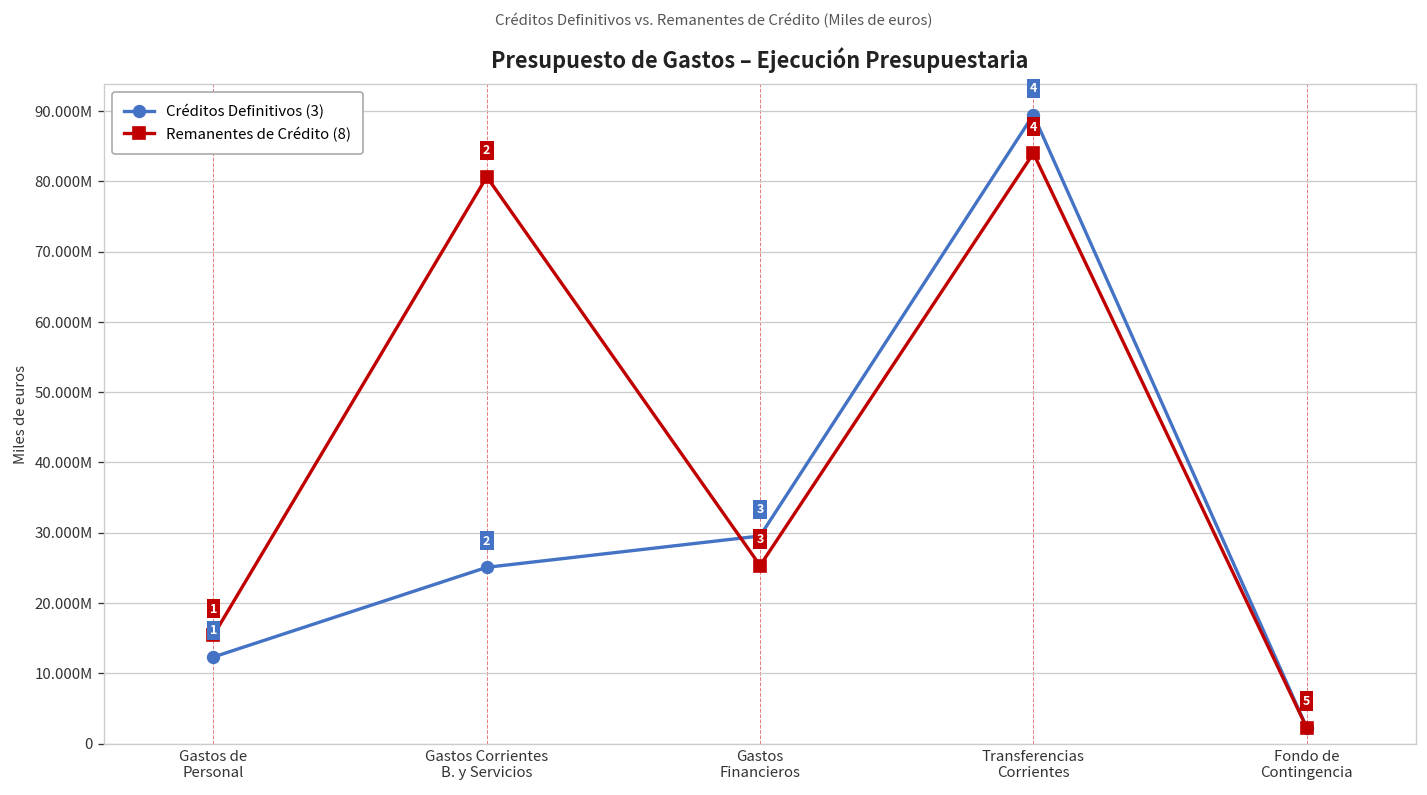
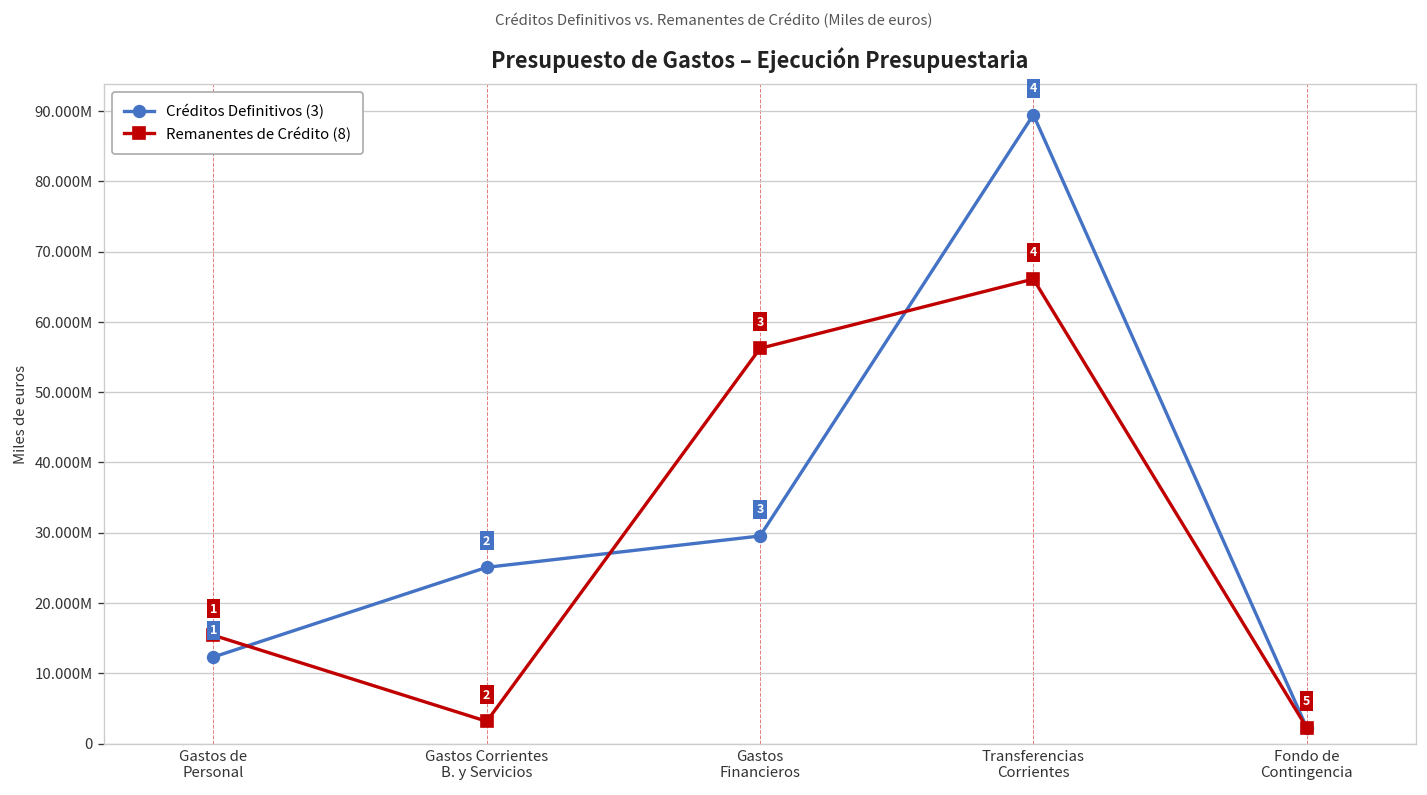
Remanentes de Crédito (8), Gastos Corrientes B. y Servicios: 81000000 -> 3000000
Remanentes de Crédito (8), Gastos Financieros: 25000000 -> 56000000
Remanentes de Crédito (8), Transferencias Corrientes: 84000000 -> 66000000
